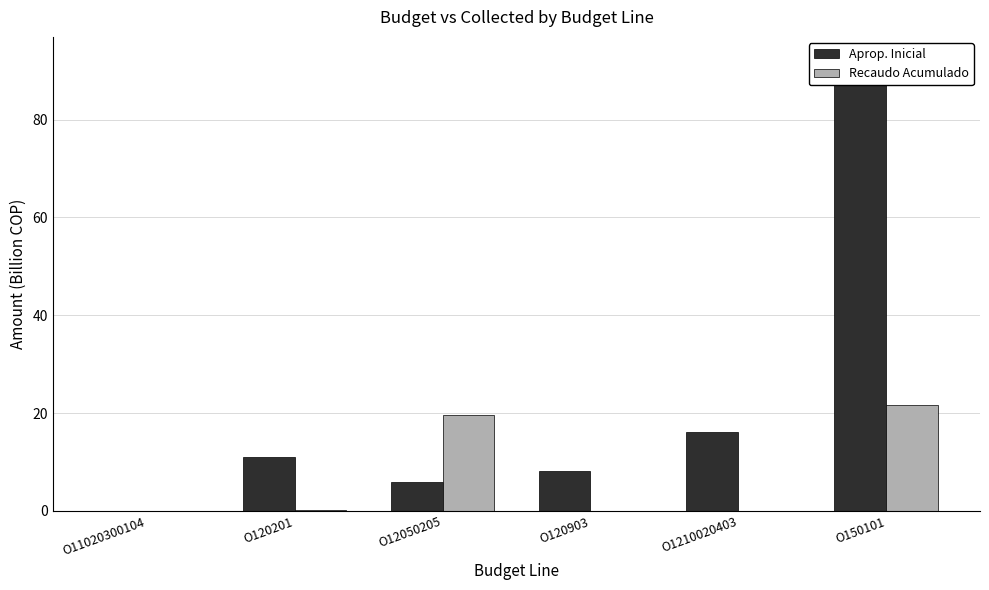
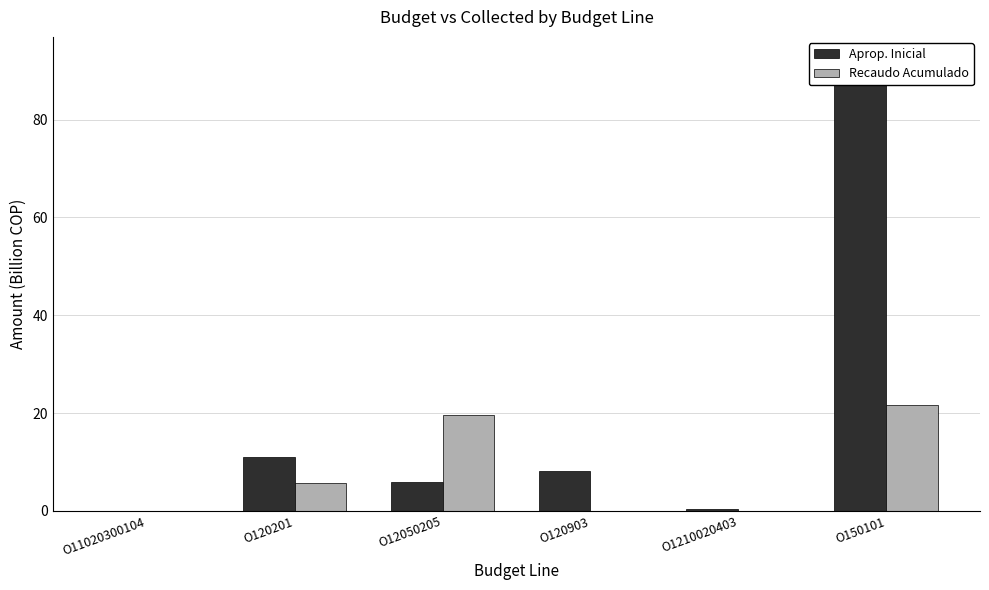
Recaudo Acumulado, O120201: 0 -> 6
Aprop. Inicial, O1210020403: 16 -> 0
